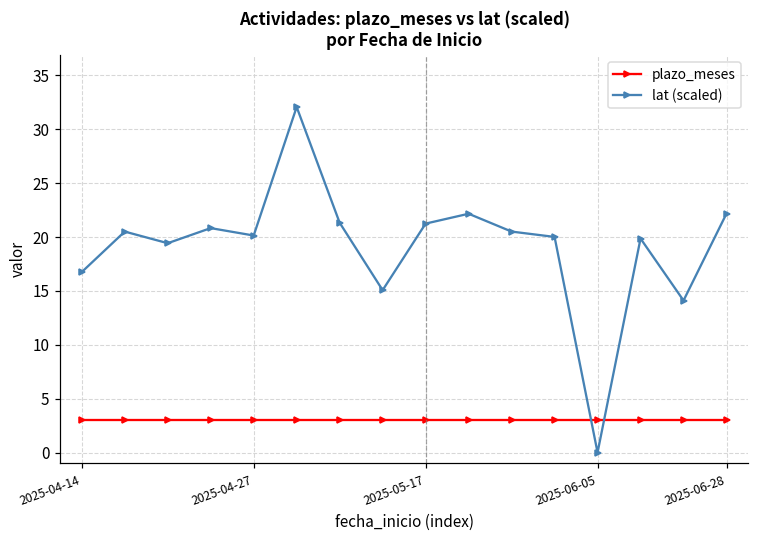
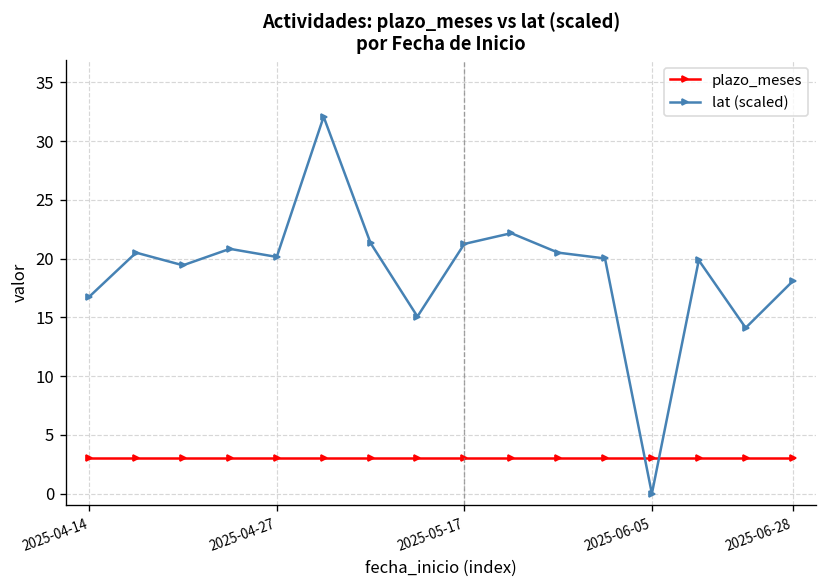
lat (scaled), 2025-06-28: 22 -> 18
